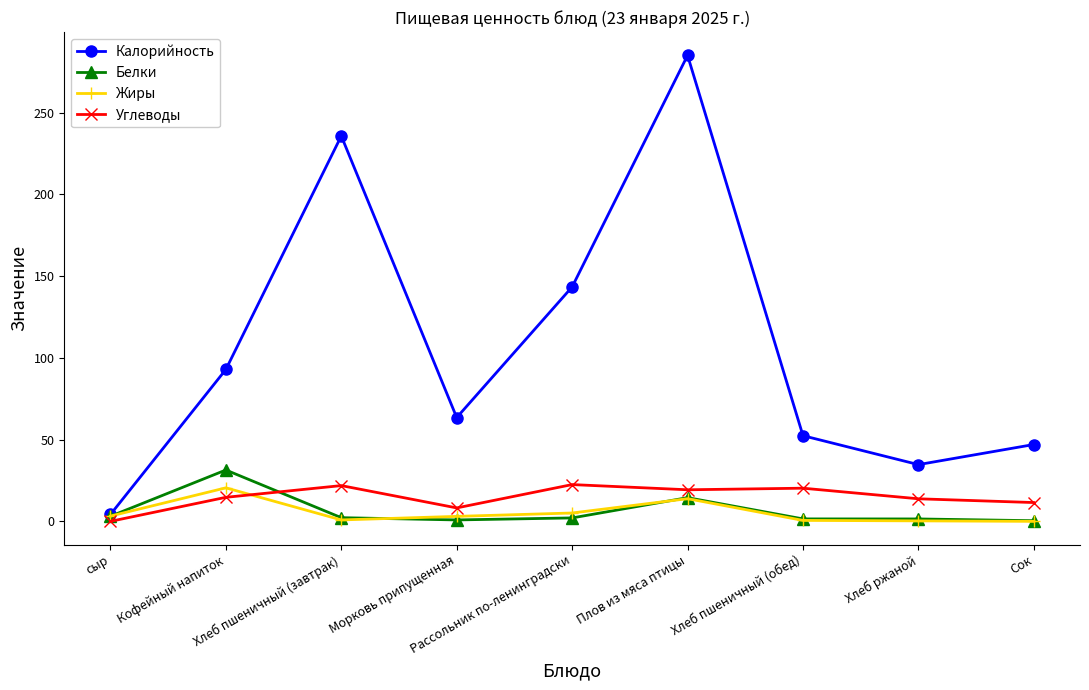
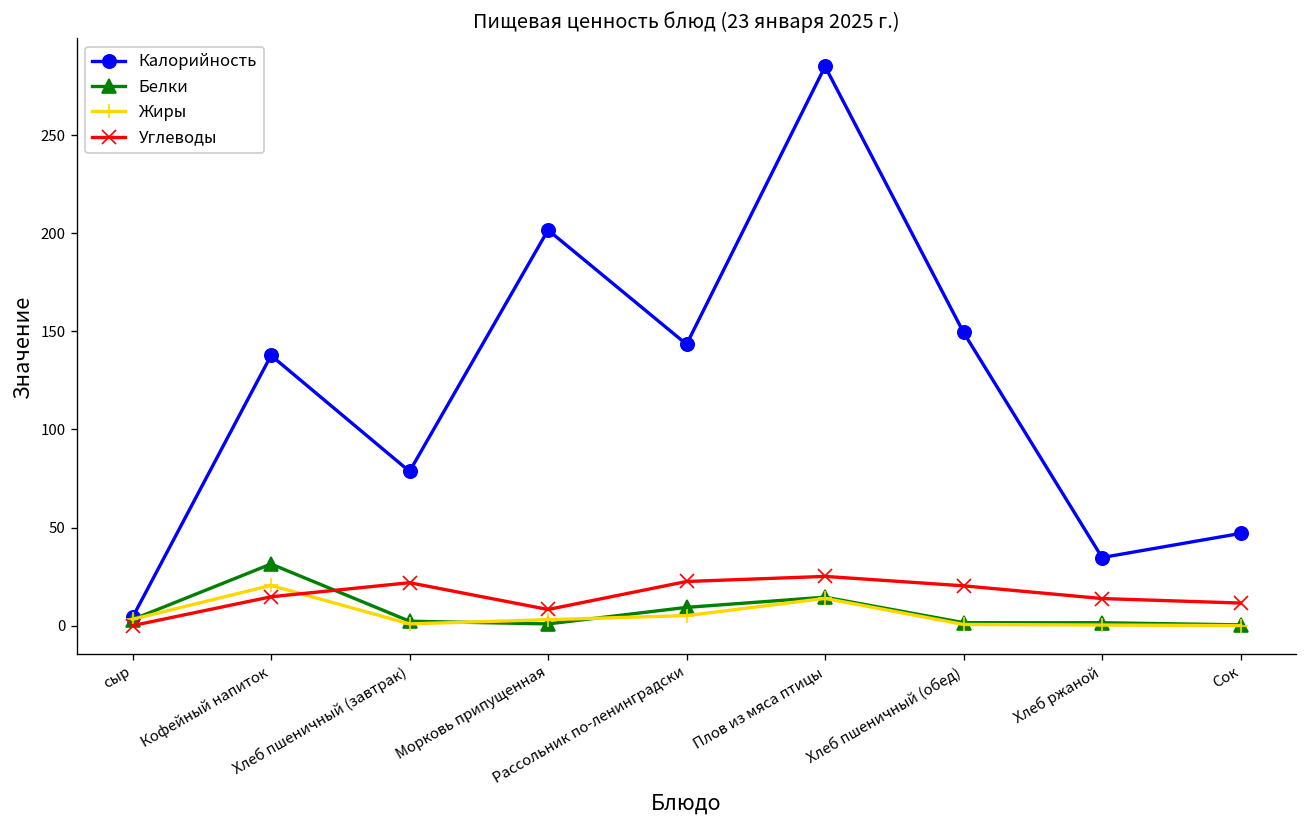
Калорийность, Кофейный напиток: 93 -> 138
Калорийность, Хлеб пшеничный (завтрак): 236 -> 79
Калорийность, Морковь припущенная: 63 -> 202
Белки, Рассольник по-ленинградски: 2 -> 9
Углеводы, Плов из мяса птицы: 19 -> 25
Калорийность, Хлеб пшеничный (обед): 52 -> 149
